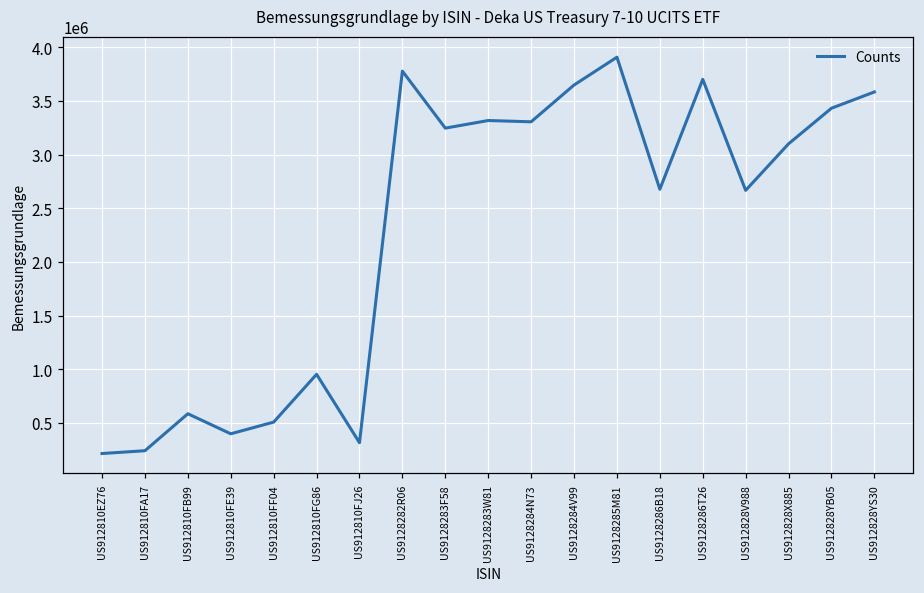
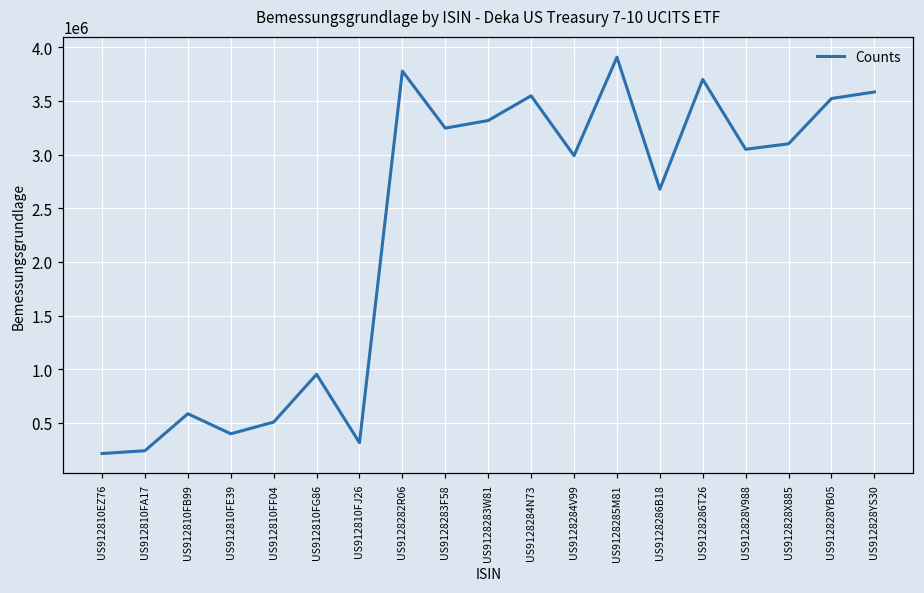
US9128284N73: 3300000 -> 3500000
US9128284V99: 3600000 -> 3000000
US912828V988: 2700000 -> 3000000
US912828YB05: 3400000 -> 3500000
